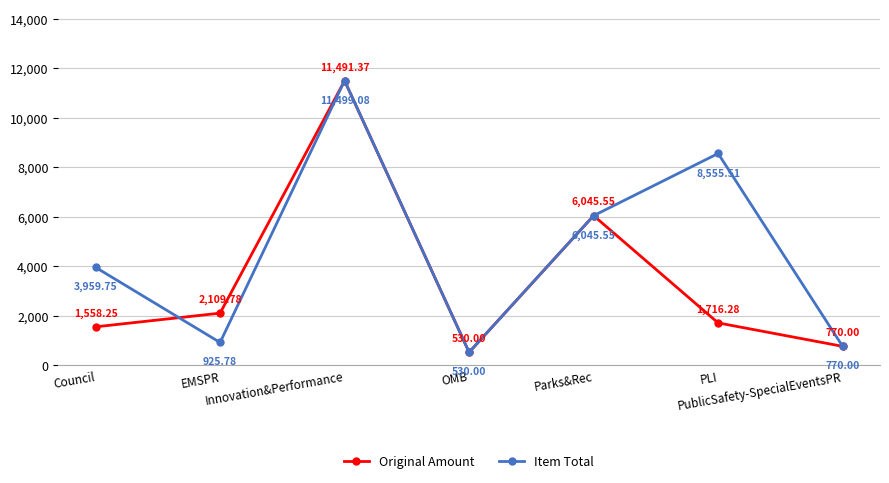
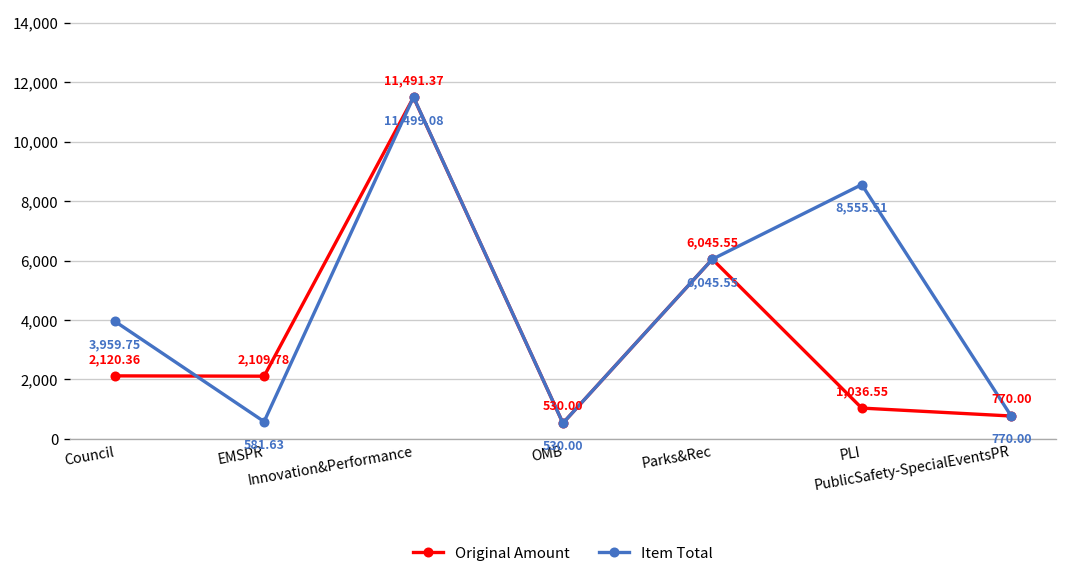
Original Amount, Council: 1,558.25 -> 2,120.36
Item Total, EMSPR: 925.78 -> 581.63
Original Amount, PLI: 1,716.28 -> 1,036.55
